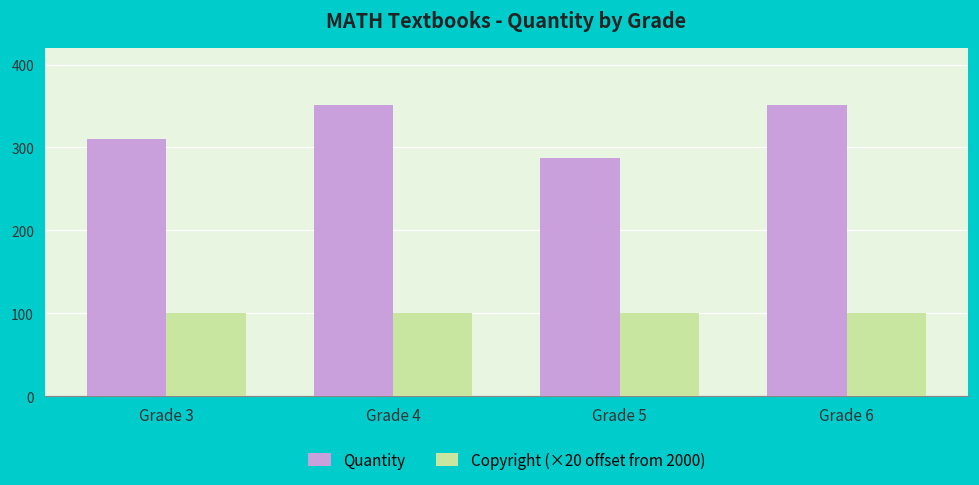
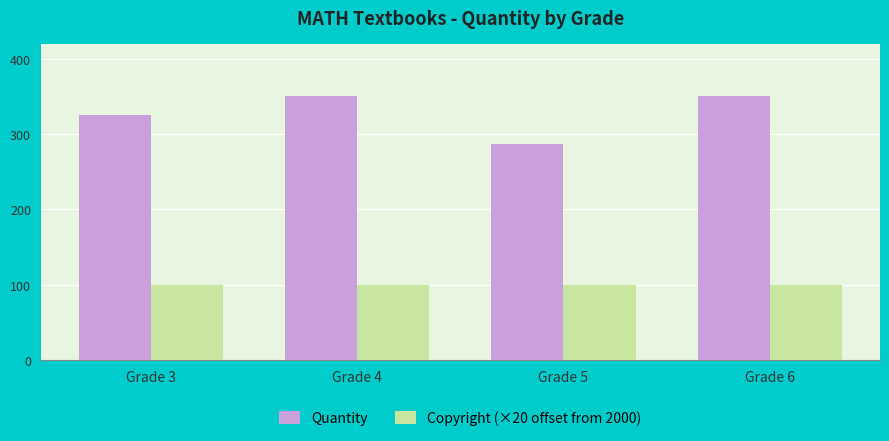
Quantity, Grade 3: 310 -> 330
